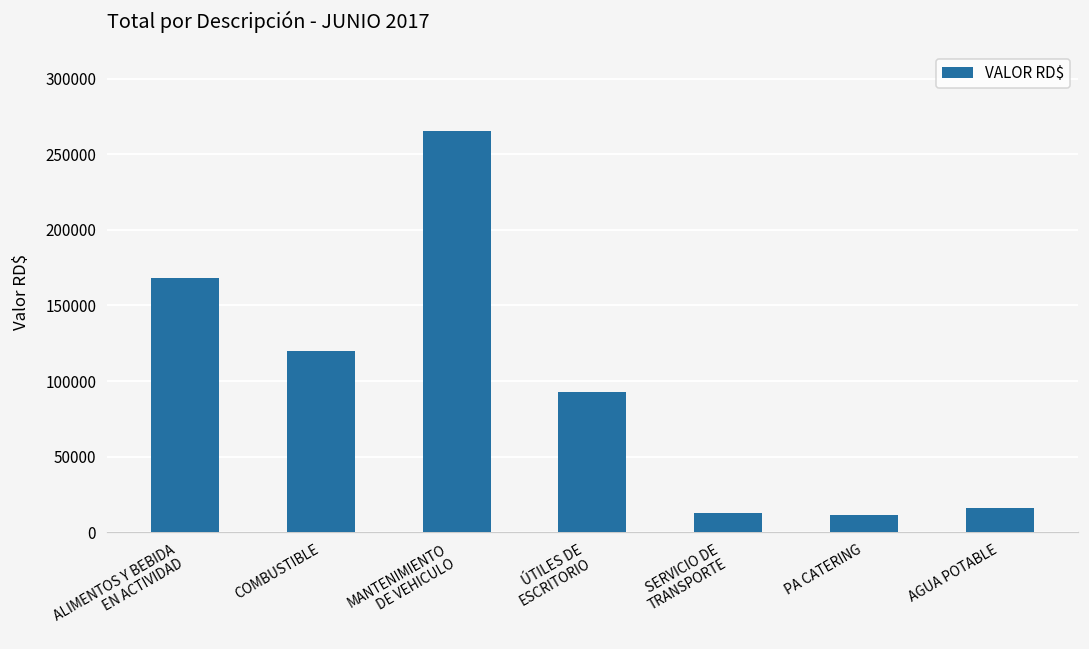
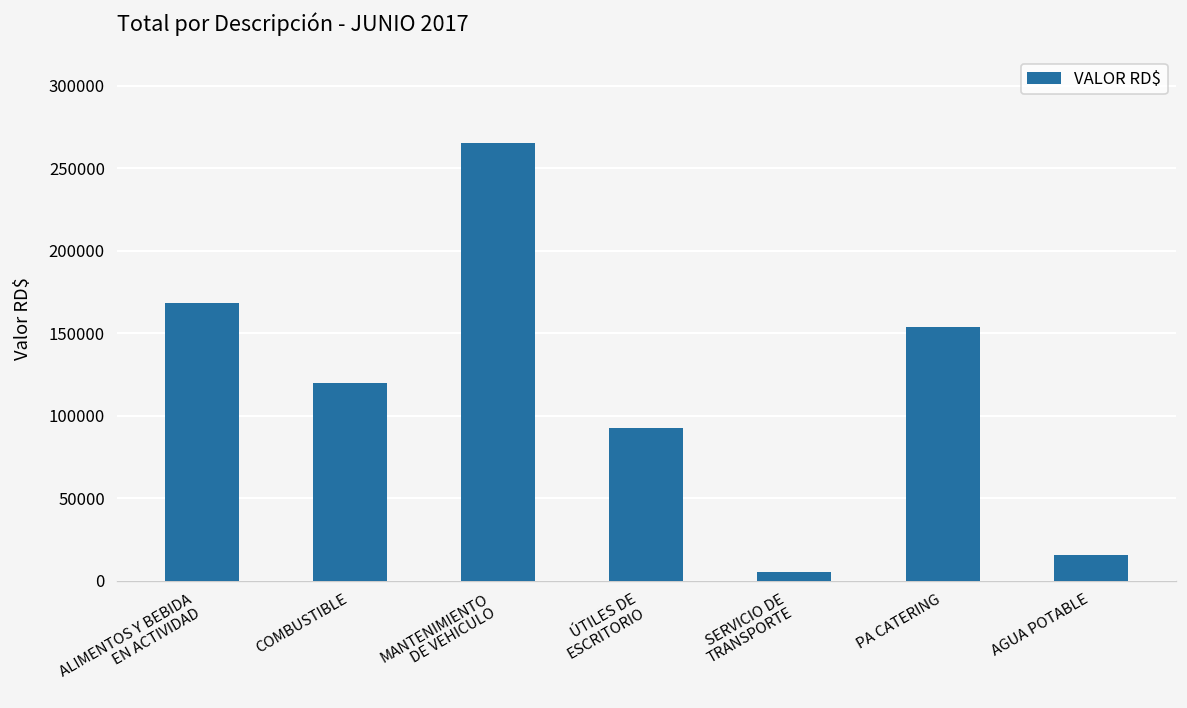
SERVICIO DE TRANSPORTE: 13000 -> 5000
PA CATERING: 12000 -> 154000
